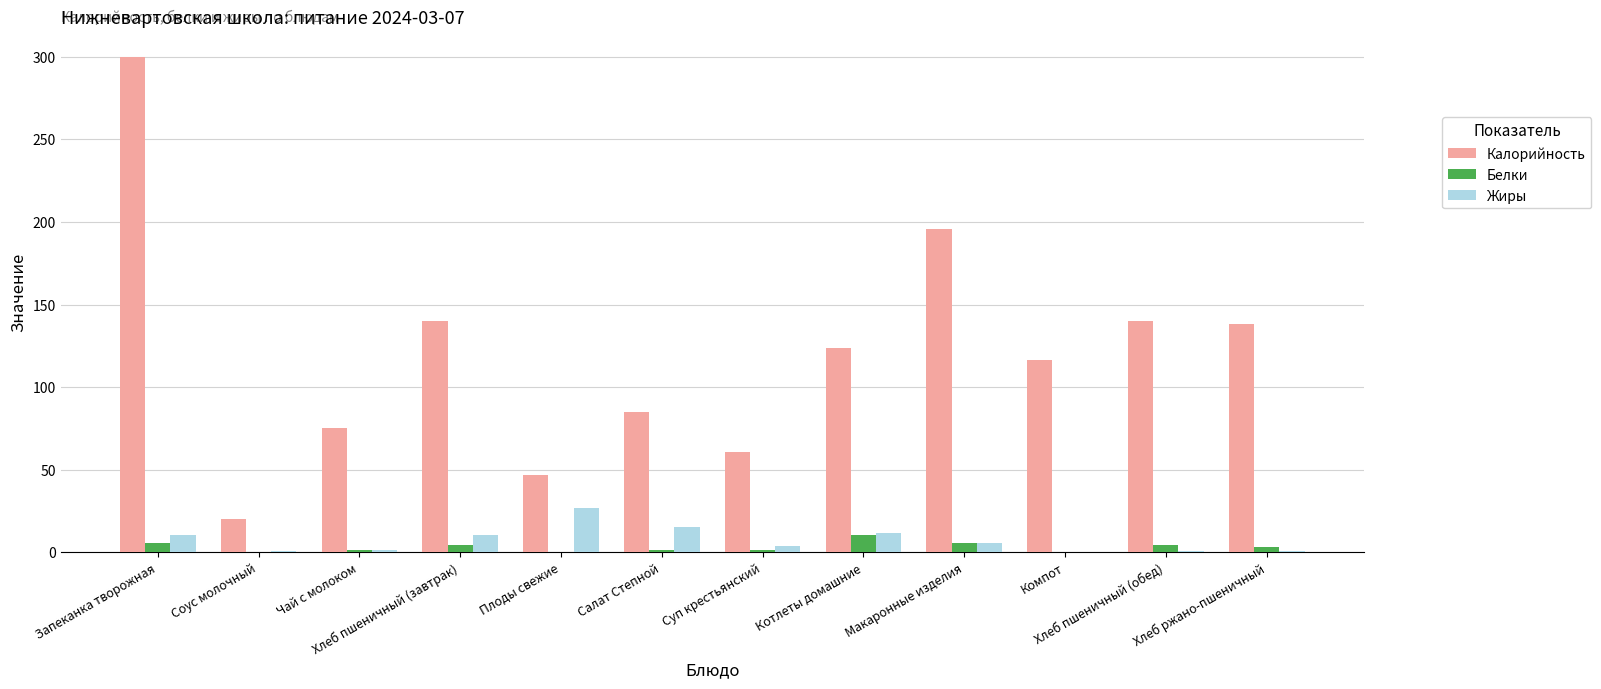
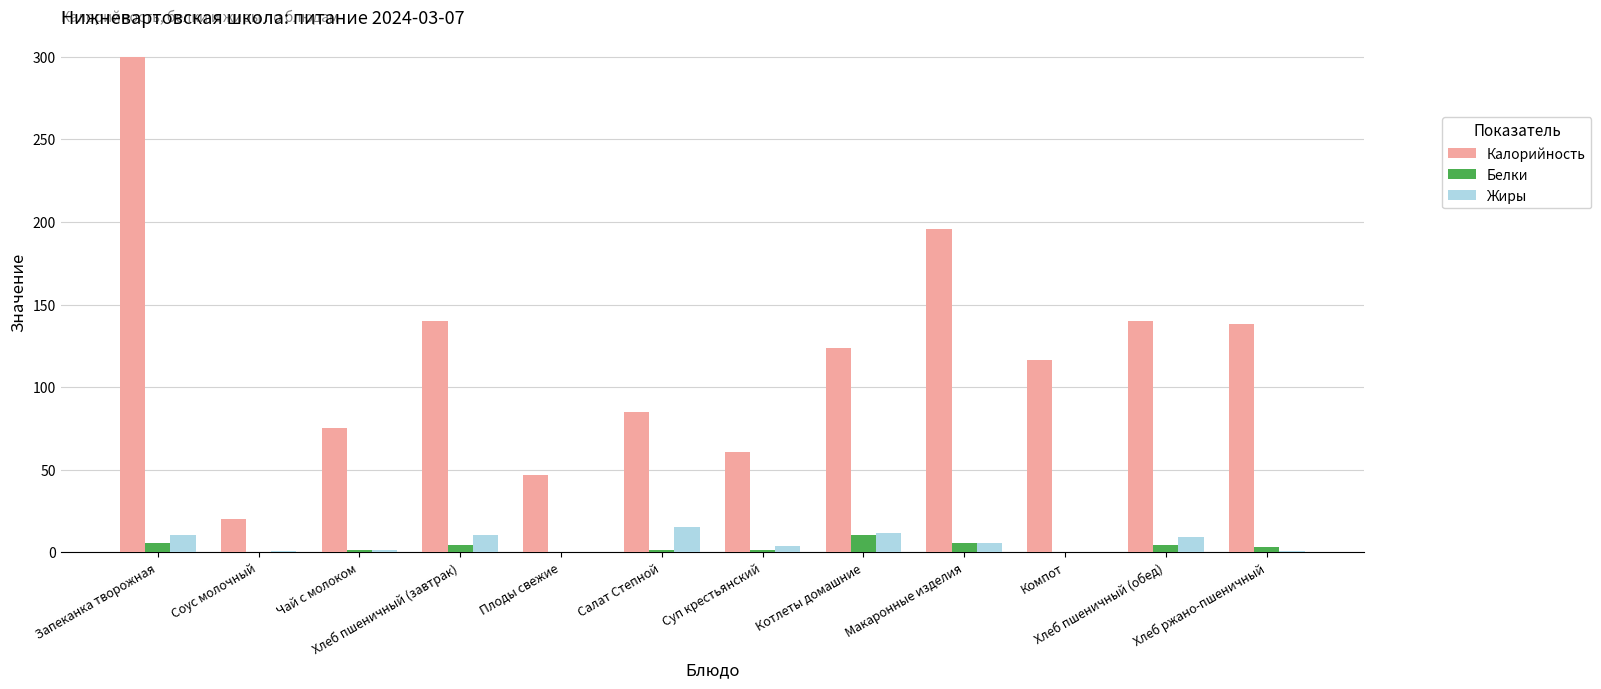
Жиры, Плоды свежие: 27 -> 0
Жиры, Хлеб пшеничный (обед): 1 -> 9
